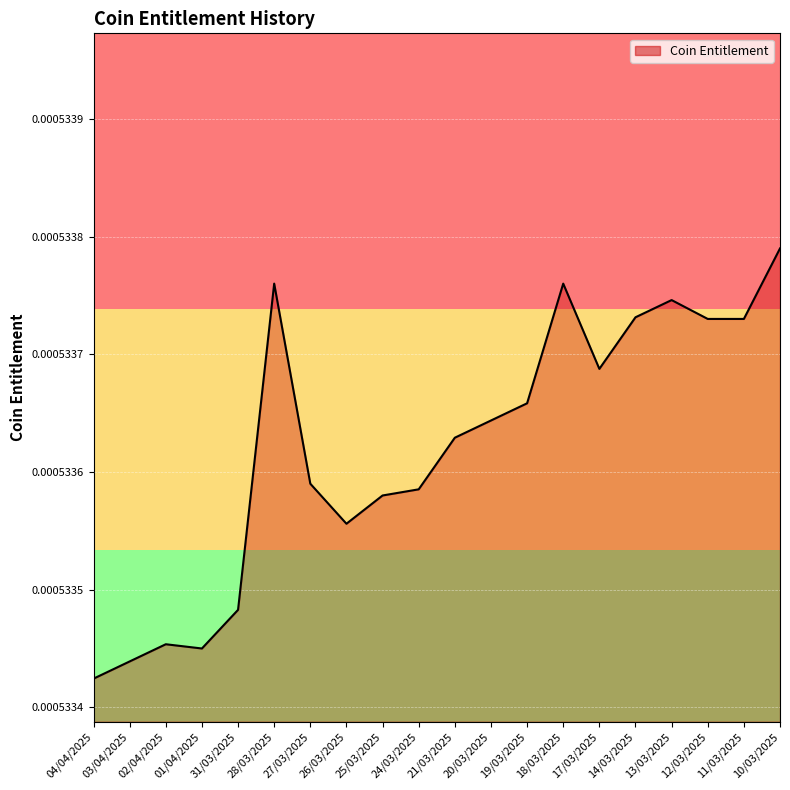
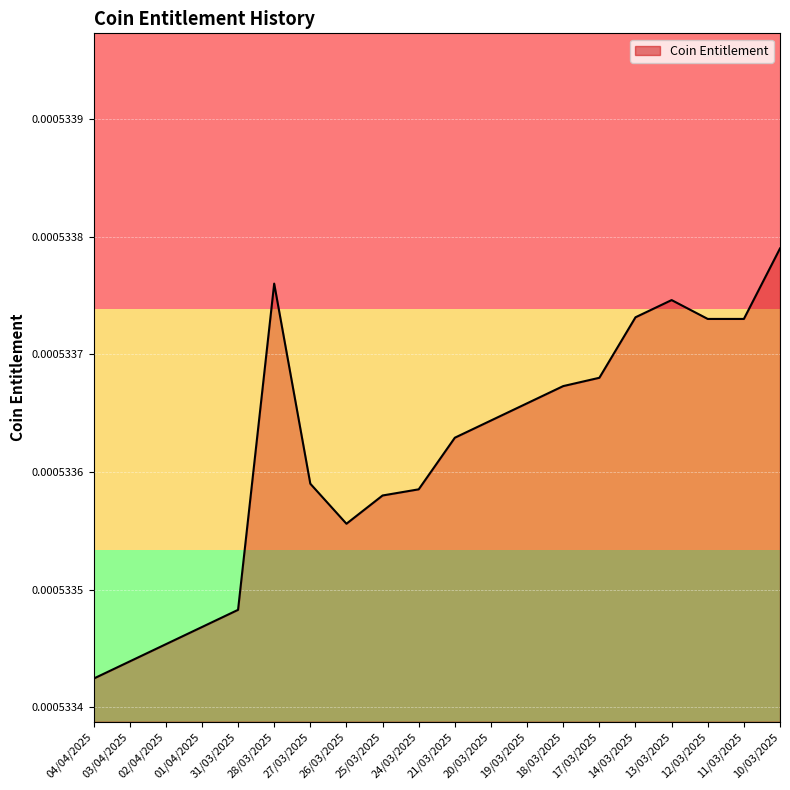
01/04/2025: 0.000533450 -> 0.000533468
18/03/2025: 0.000533760 -> 0.000533673
17/03/2025: 0.000533688 -> 0.000533680
